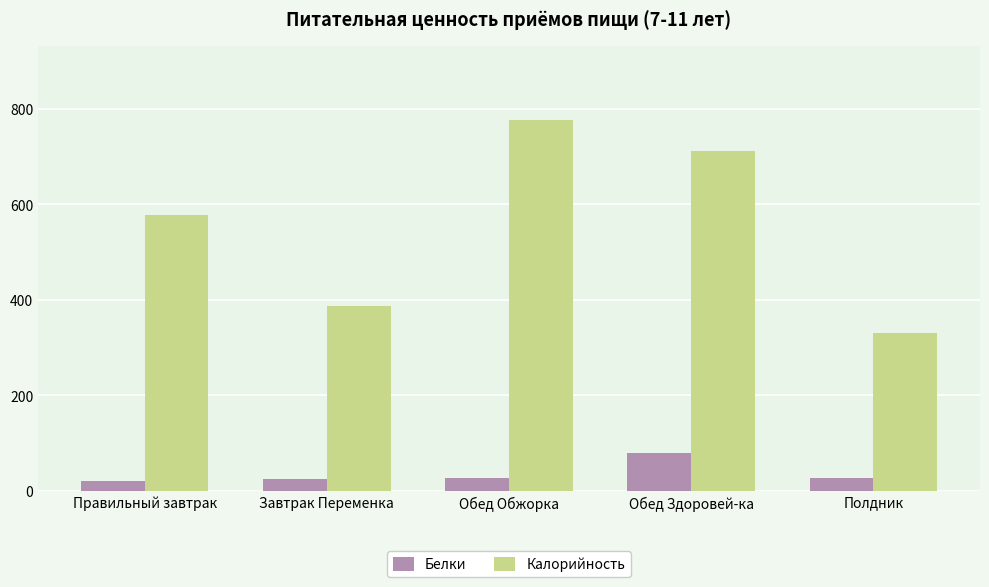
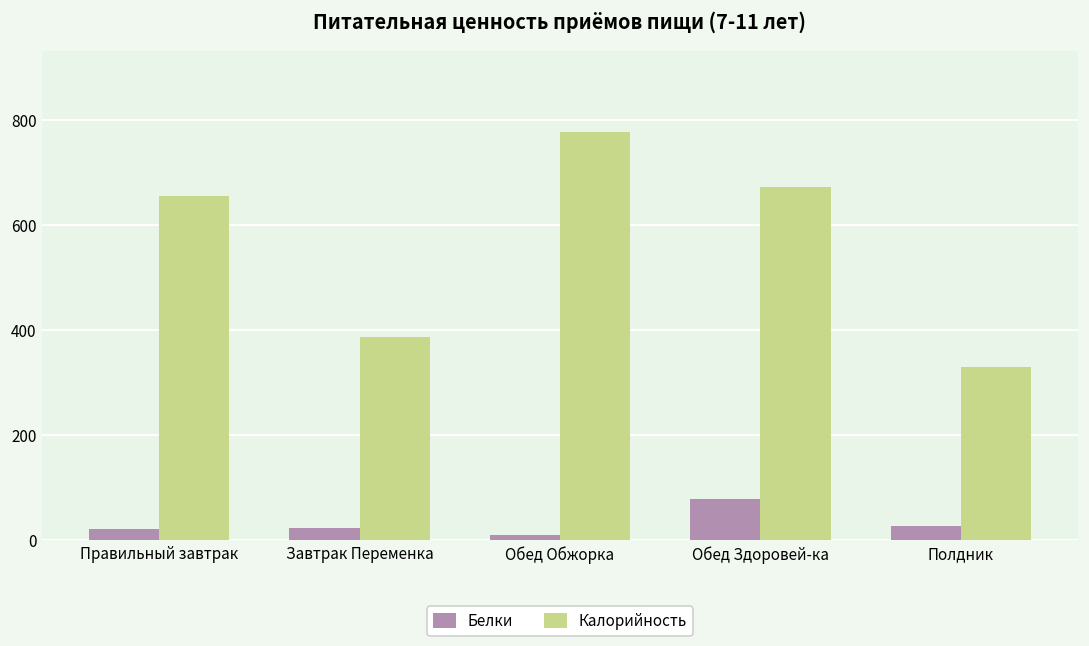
Калорийность, Правильный завтрак: 580 -> 660
Белки, Обед Обжорка: 30 -> 10
Калорийность, Обед Здоровей-ка: 710 -> 670
